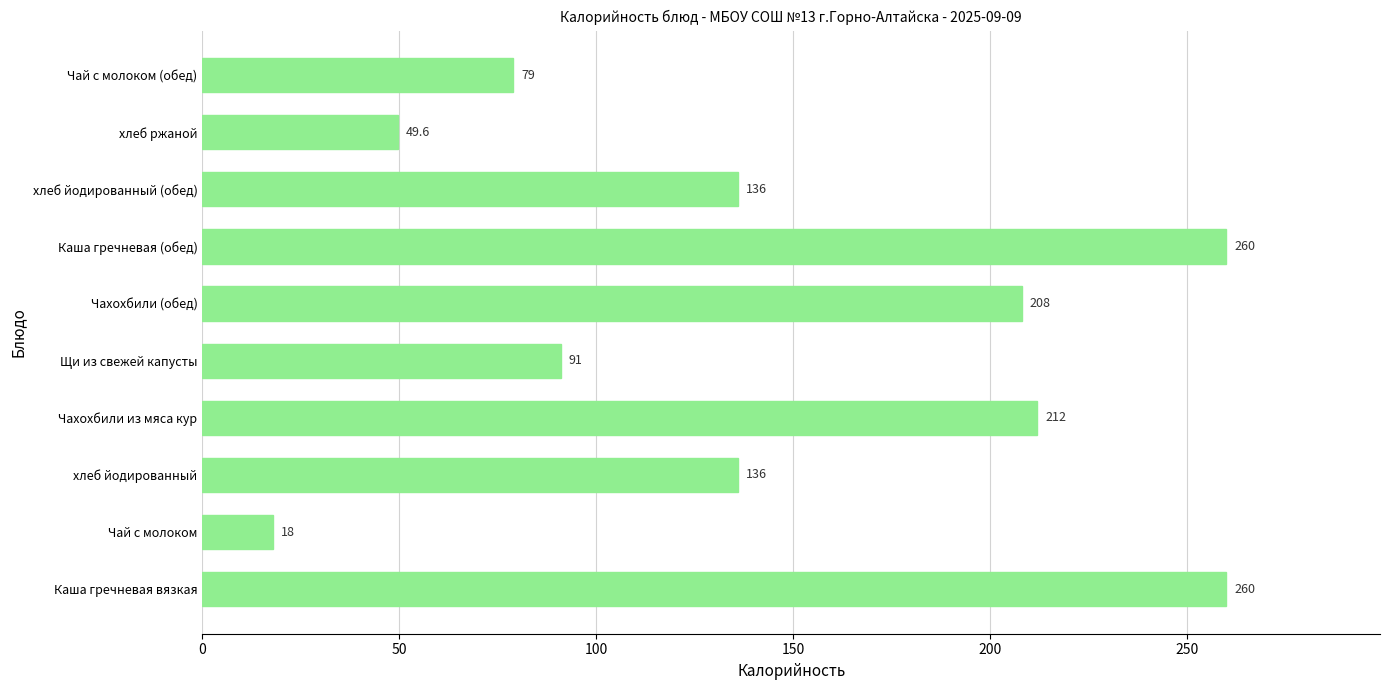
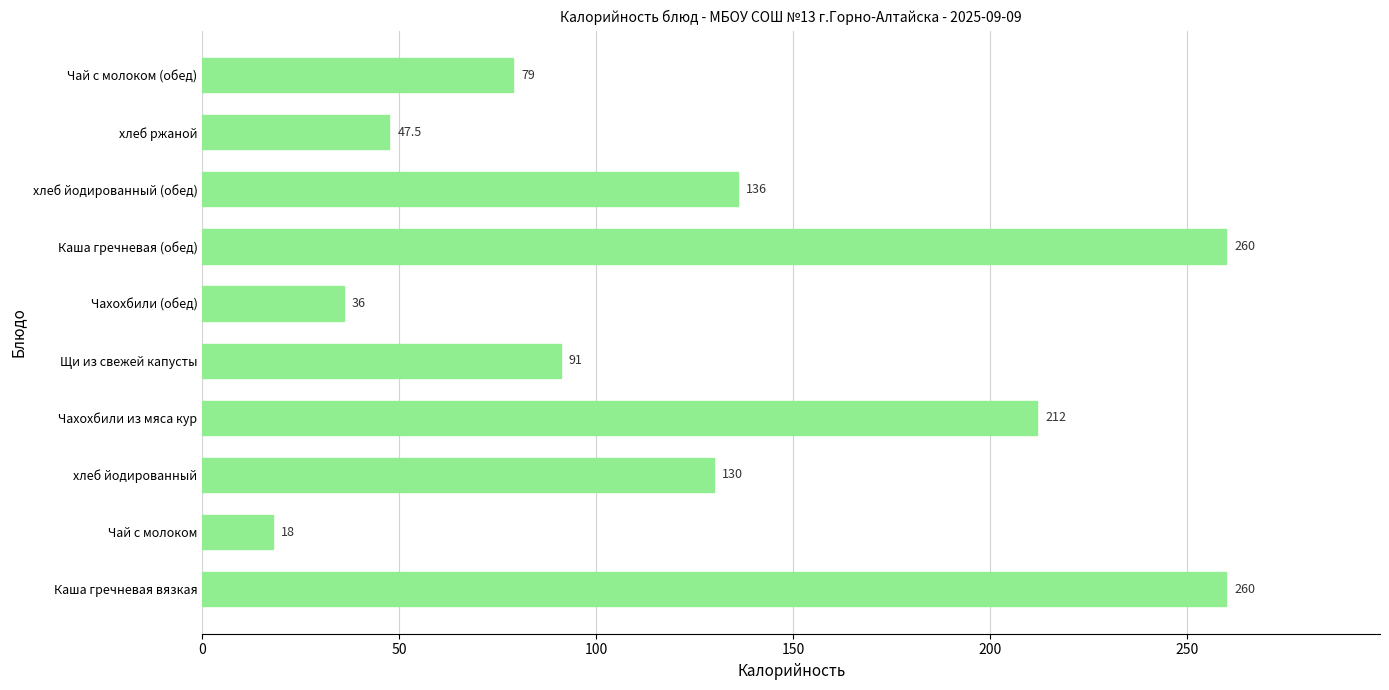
хлеб ржаной: 49.6 -> 47.5
Чахохбили (обед): 208 -> 36
хлеб йодированный: 136 -> 130
